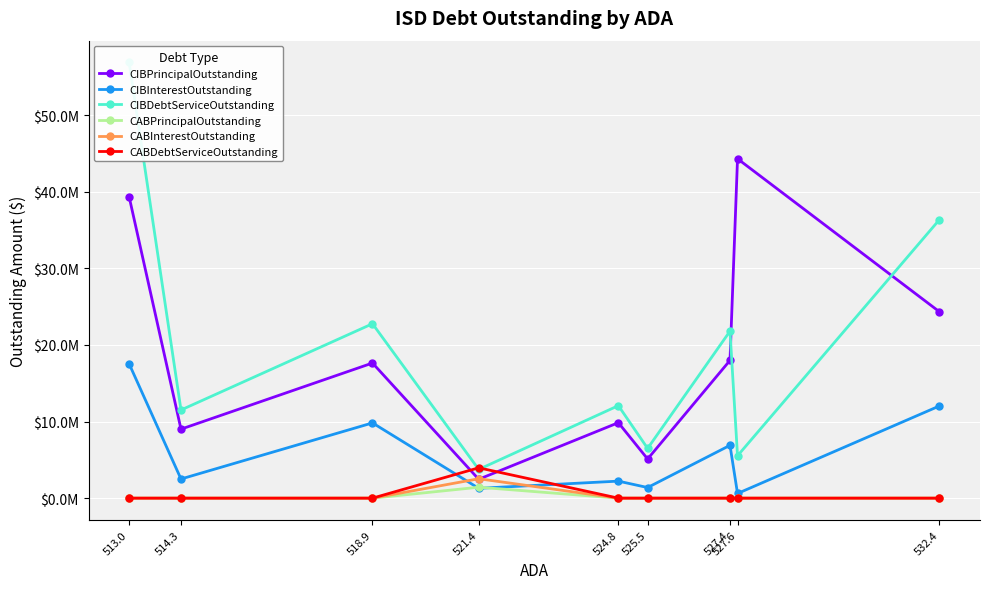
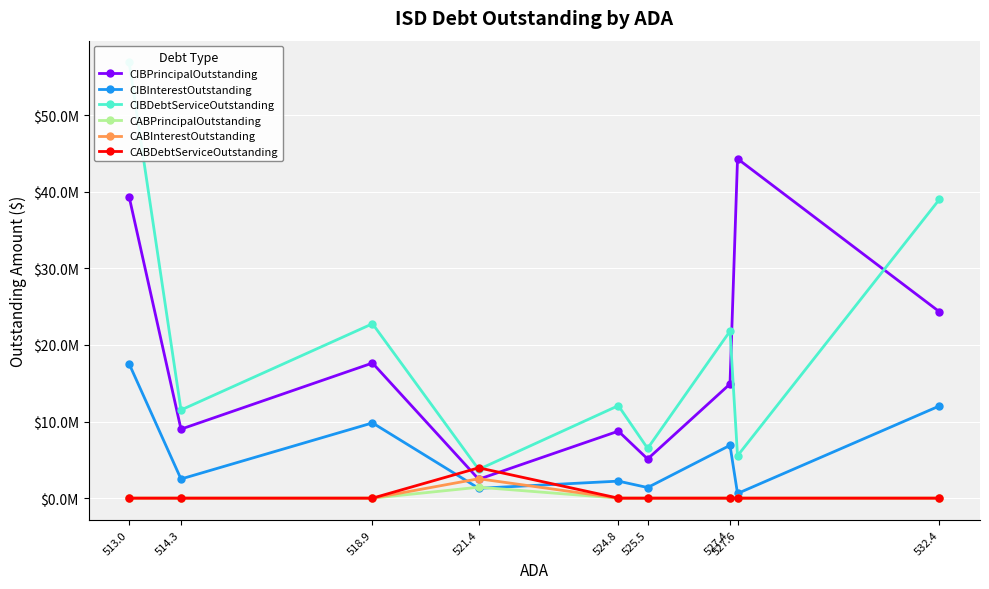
CIBPrincipalOutstanding, 524.8: $10000000 -> $9000000
CIBPrincipalOutstanding, 527.4: $18000000 -> $15000000
CIBDebtServiceOutstanding, 532.4: $36000000 -> $39000000
